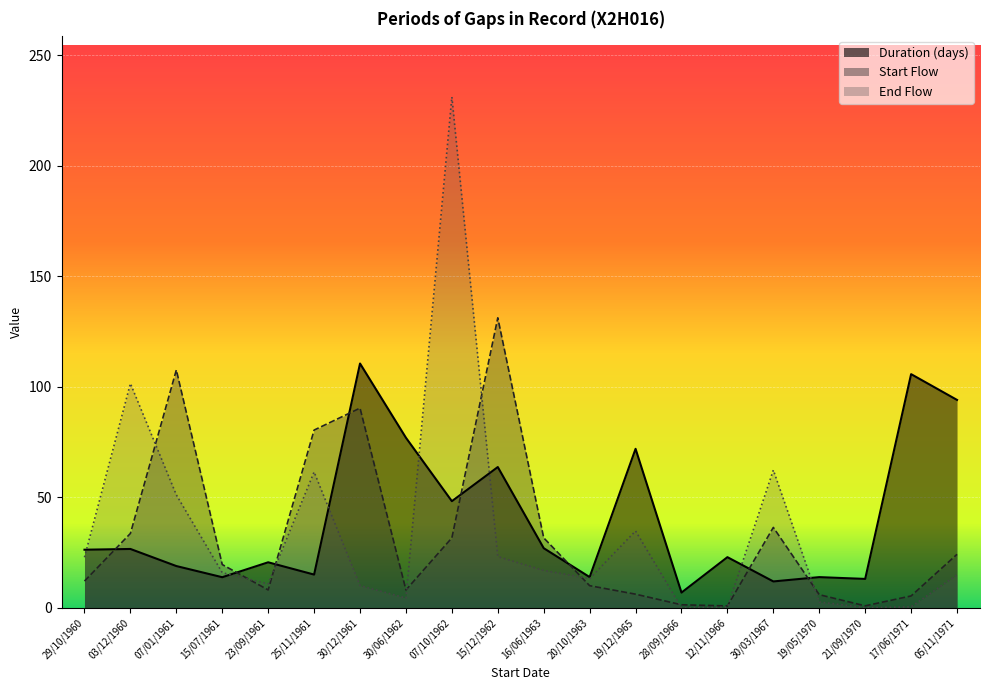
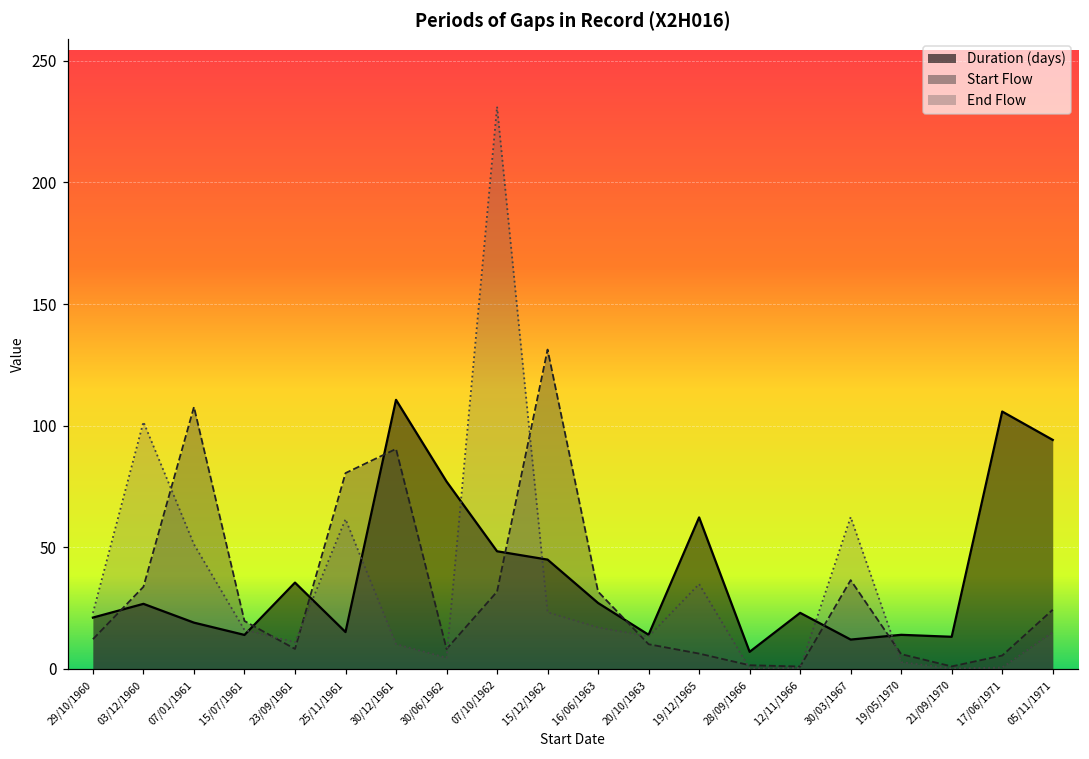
Duration (days), 29/10/1960: 26 -> 21
Duration (days), 23/09/1961: 21 -> 35
Duration (days), 15/12/1962: 64 -> 45
Duration (days), 19/12/1965: 72 -> 62
